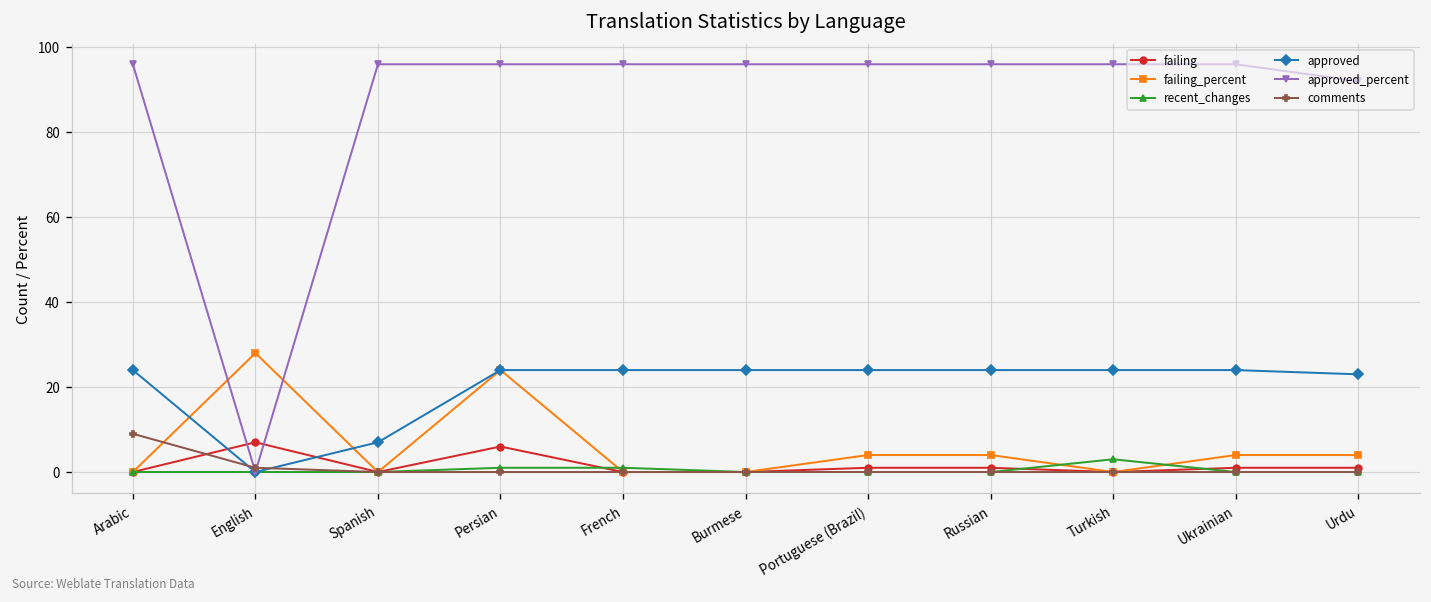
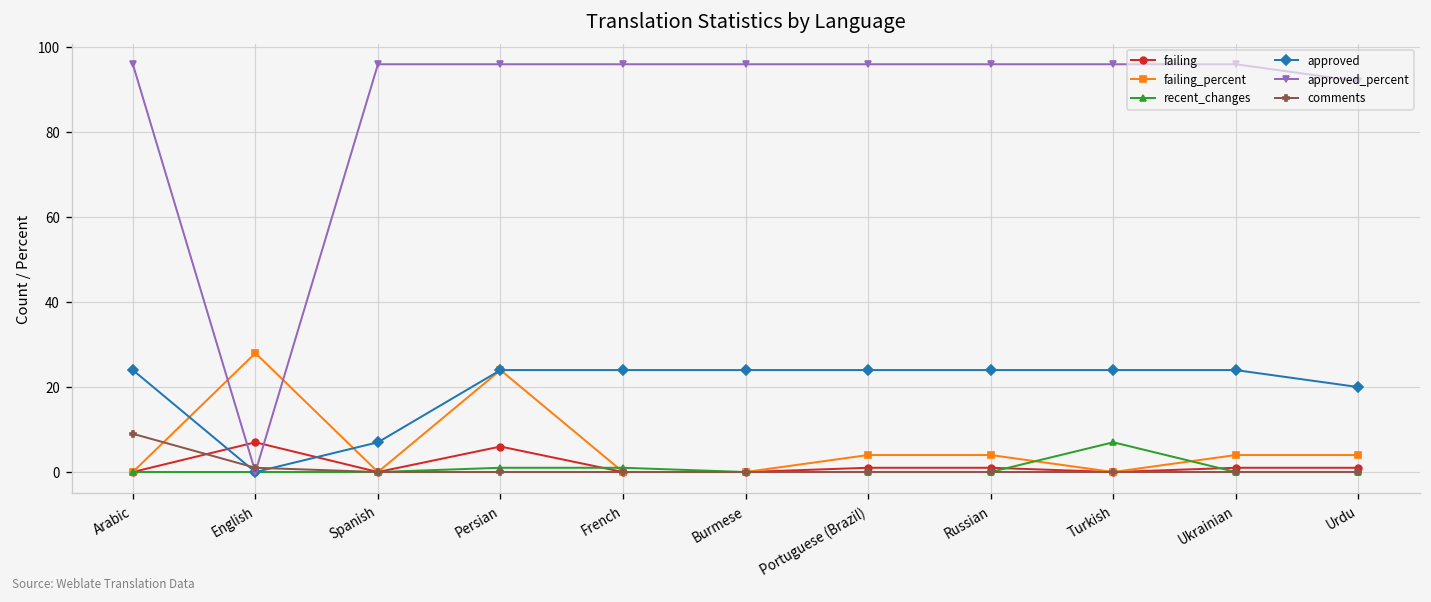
recent_changes, Turkish: 3 -> 7
approved, Urdu: 23 -> 20
